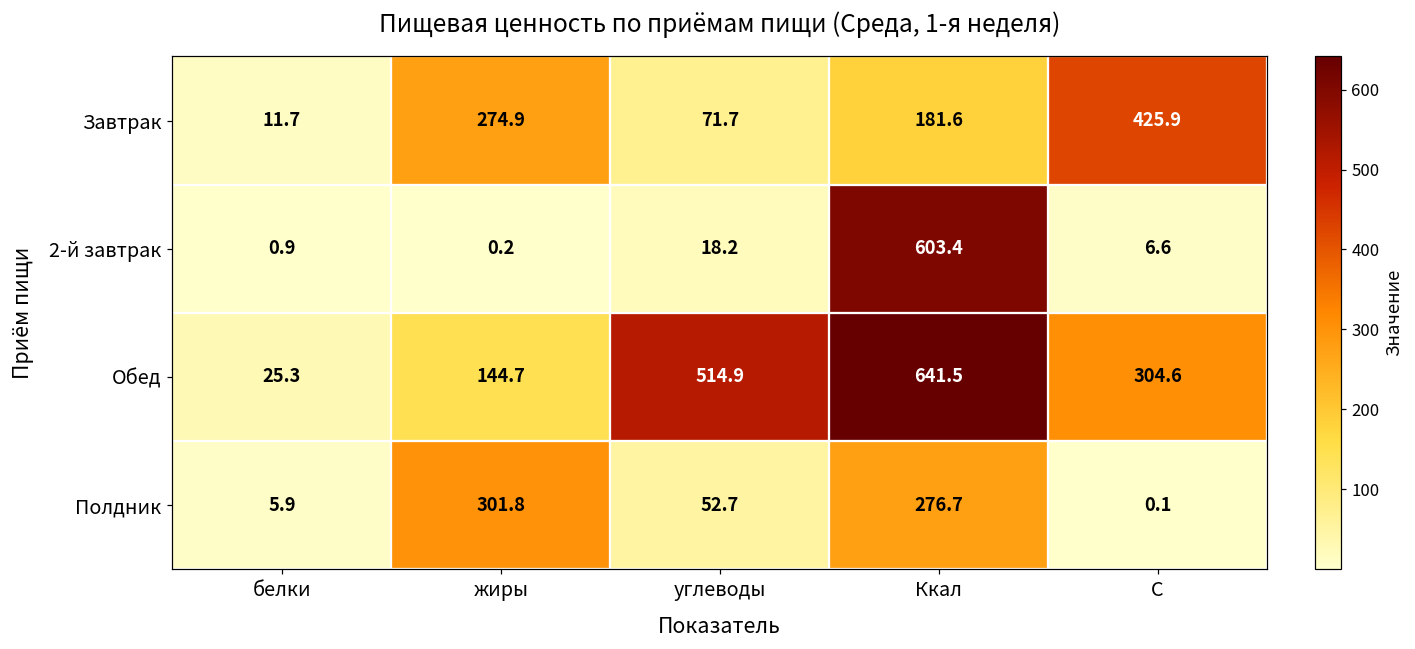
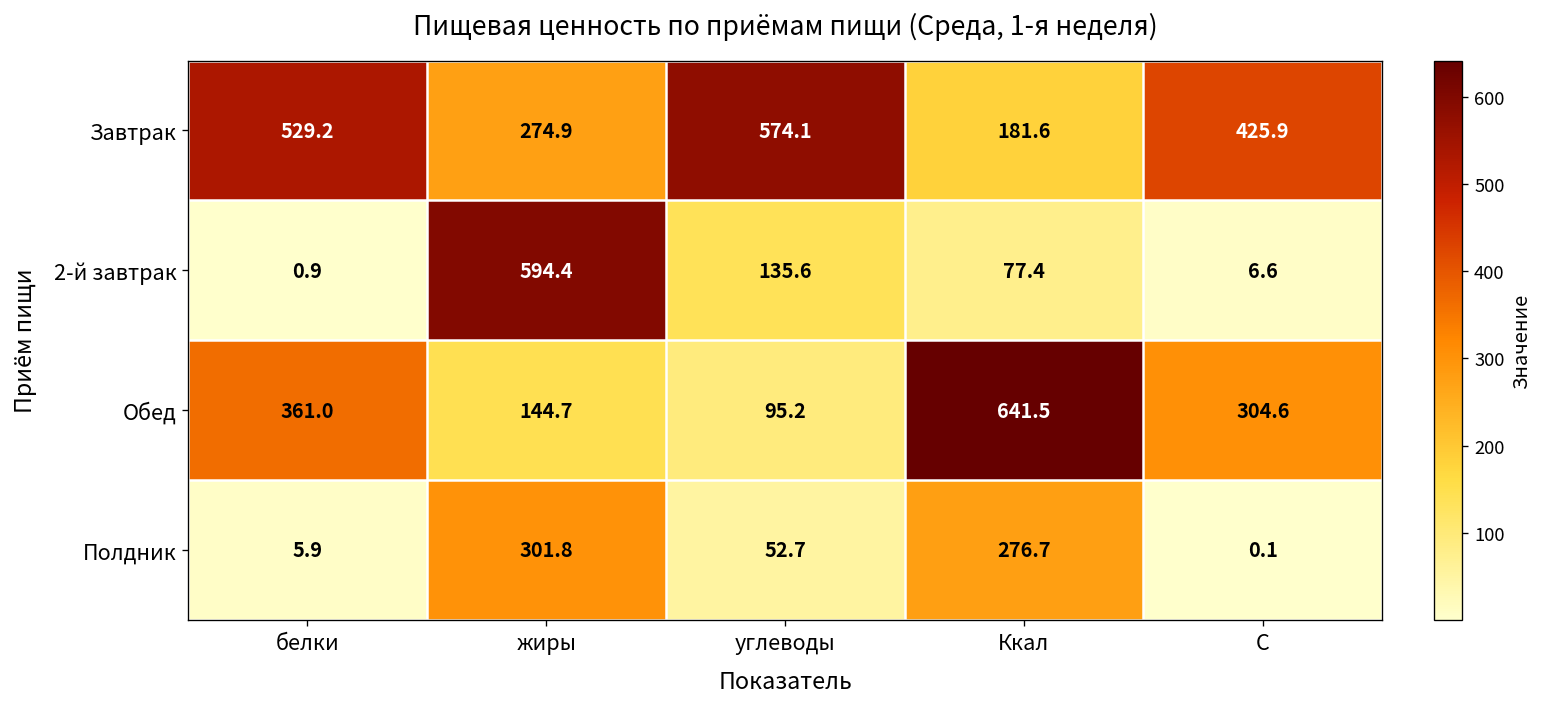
Завтрак, белки: 11.7 -> 529.2
Завтрак, углеводы: 71.7 -> 574.1
2-й завтрак, жиры: 0.2 -> 594.4
2-й завтрак, углеводы: 18.2 -> 135.6
2-й завтрак, Ккал: 603.4 -> 77.4
Обед, белки: 25.3 -> 361.0
Обед, углеводы: 514.9 -> 95.2
